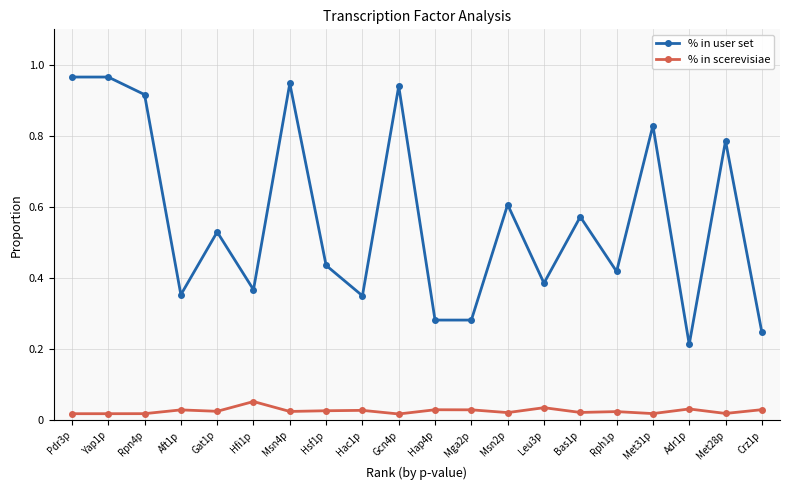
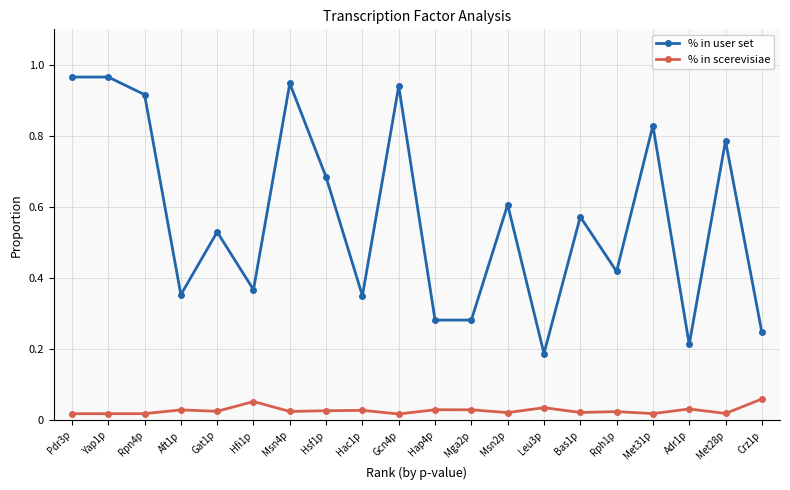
% in user set, Hsf1p: 0.44 -> 0.68
% in user set, Leu3p: 0.39 -> 0.19
% in scerevisiae, Crz1p: 0.03 -> 0.06
